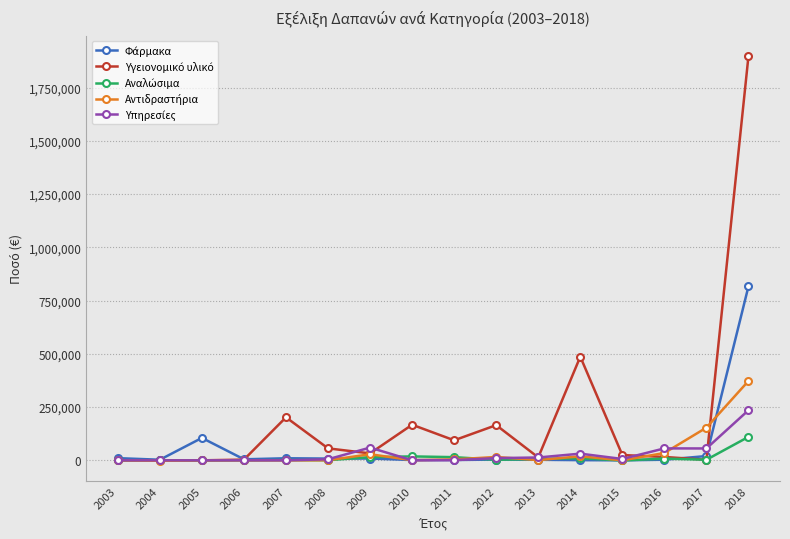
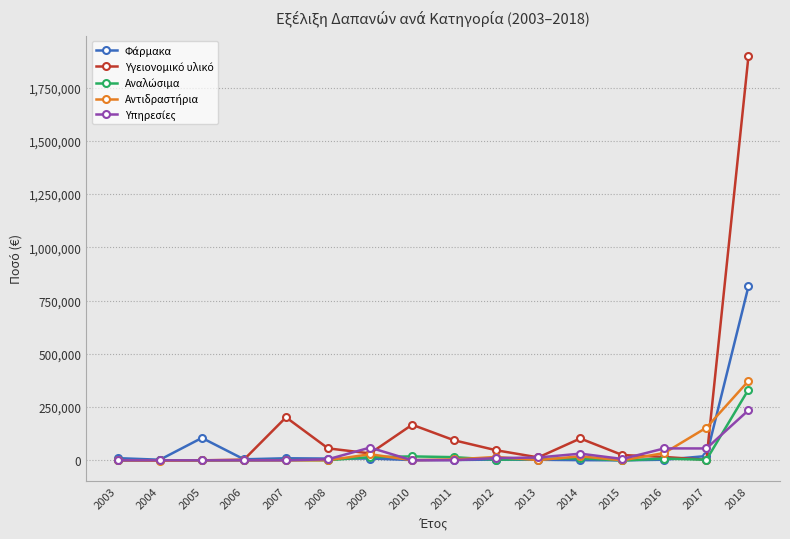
Υγειονομικό υλικό, 2012: 170,000 -> 50,000
Υγειονομικό υλικό, 2014: 490,000 -> 100,000
Αναλώσιμα, 2018: 110,000 -> 330,000
